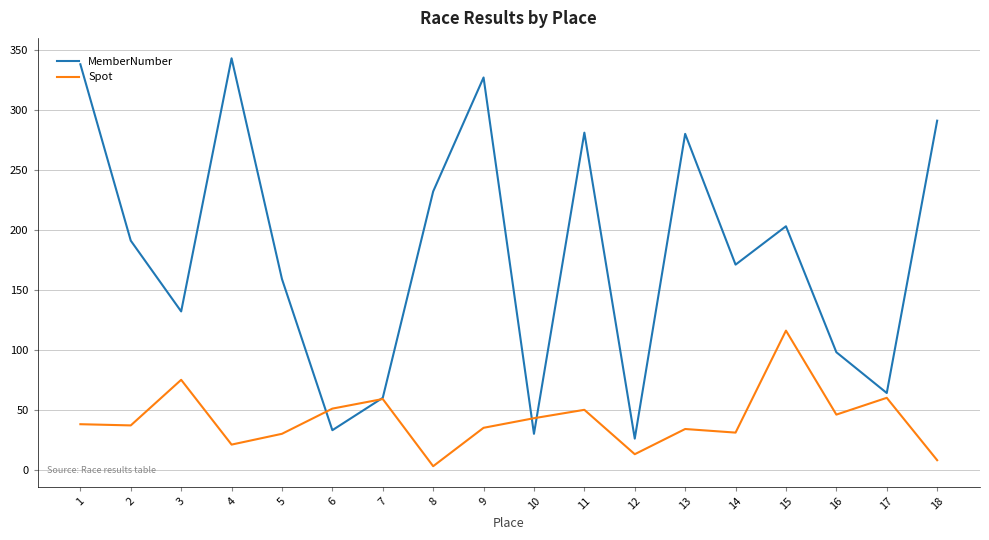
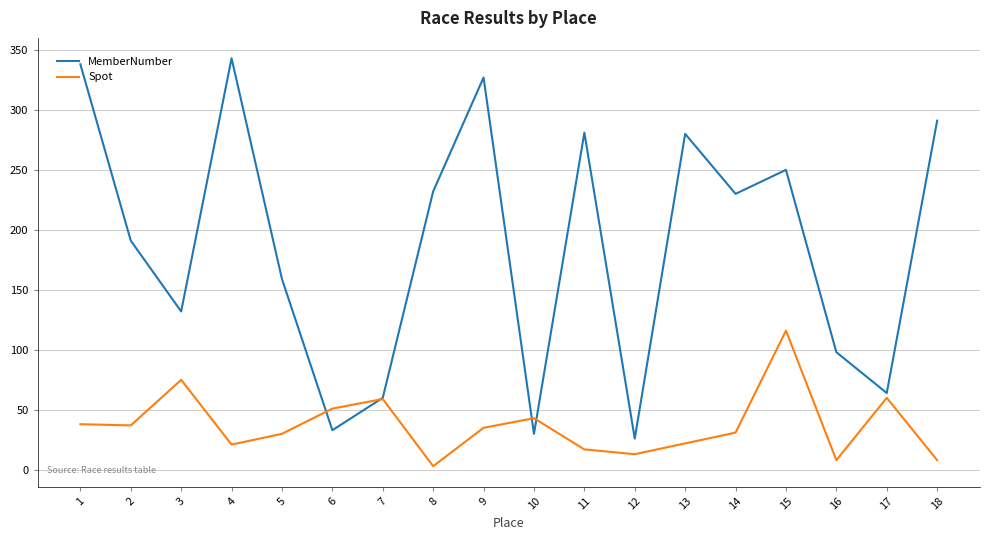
Spot, 11: 50 -> 17
Spot, 13: 34 -> 22
MemberNumber, 14: 171 -> 230
MemberNumber, 15: 203 -> 250
Spot, 16: 46 -> 8
